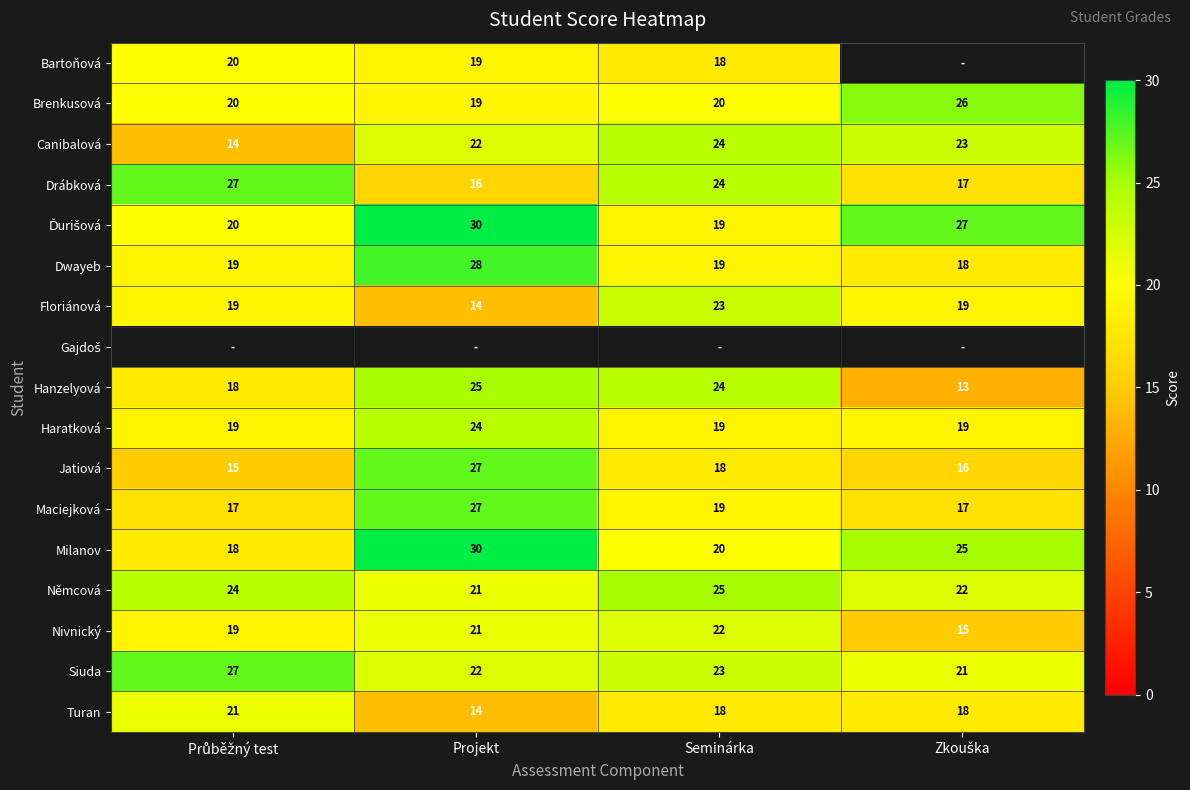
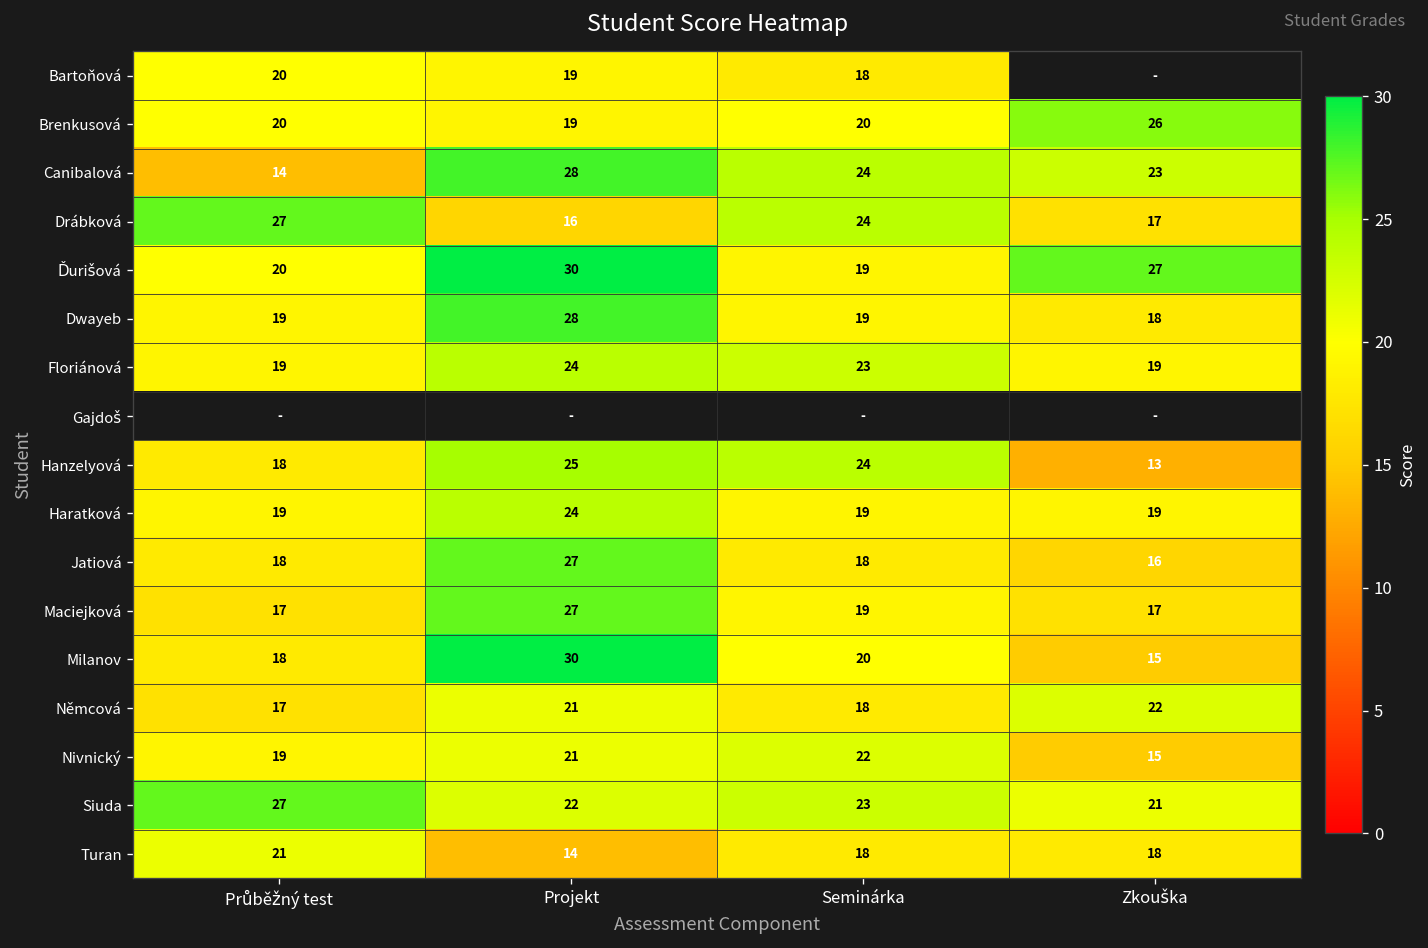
Canibalová, Projekt: 22 -> 28
Floriánová, Projekt: 14 -> 24
Jatiová, Průběžný test: 15 -> 18
Milanov, Zkouška: 25 -> 15
Němcová, Průběžný test: 24 -> 17
Němcová, Seminárka: 25 -> 18
